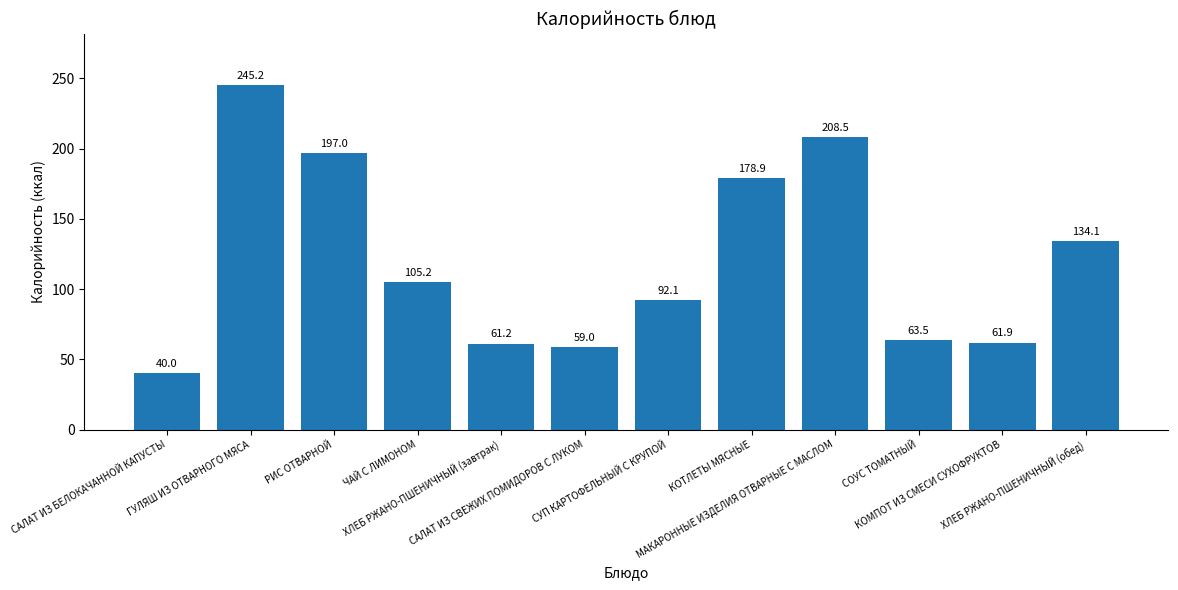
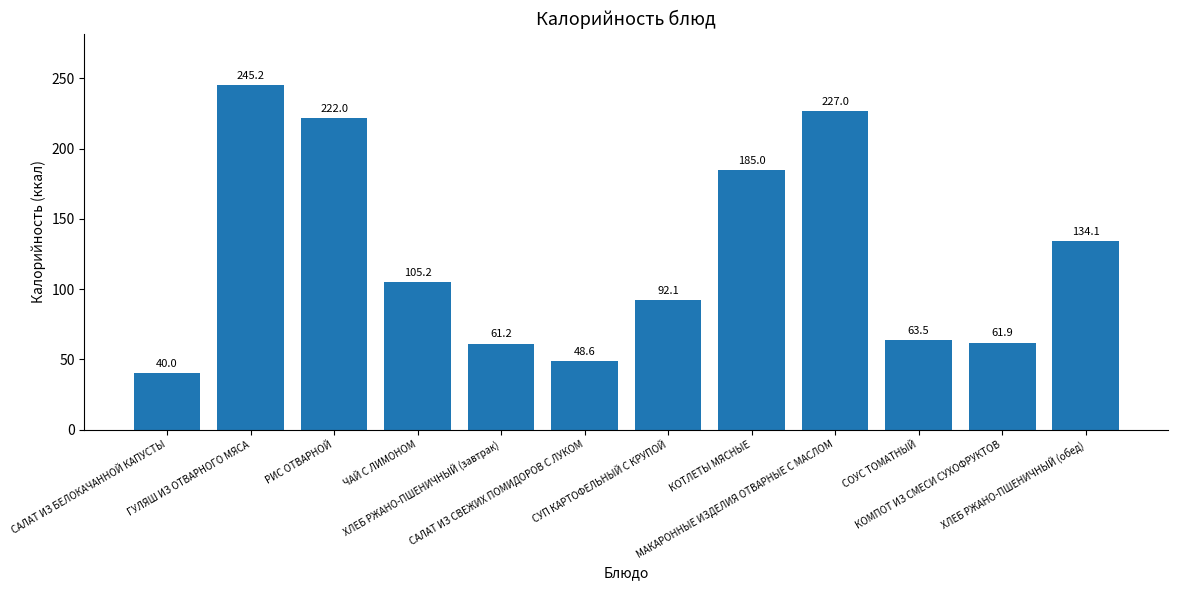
РИС ОТВАРНОЙ: 197.0 -> 222.0
САЛАТ ИЗ СВЕЖИХ ПОМИДОРОВ С ЛУКОМ: 59.0 -> 48.6
КОТЛЕТЫ МЯСНЫЕ: 178.9 -> 185.0
МАКАРОННЫЕ ИЗДЕЛИЯ ОТВАРНЫЕ С МАСЛОМ: 208.5 -> 227.0
